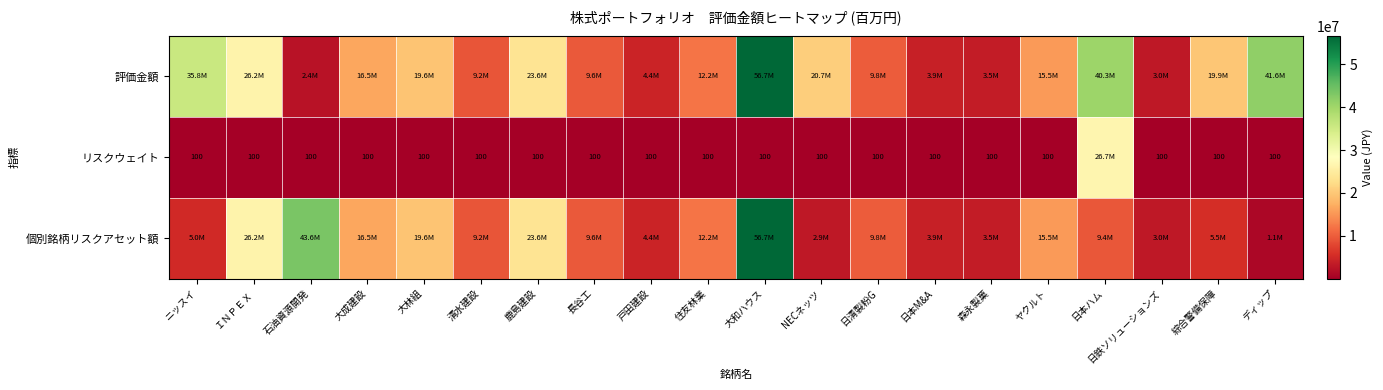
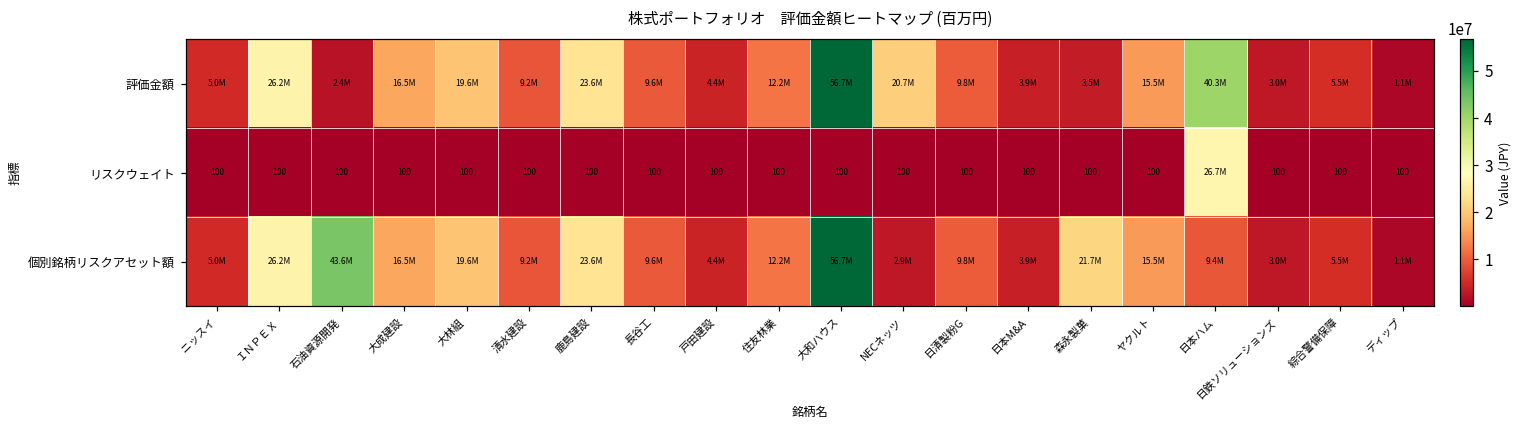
評価金額, ニッスイ: 35.8M -> 5.0M
評価金額, 綜合警備保障: 19.9M -> 5.5M
評価金額, ディップ: 41.6M -> 1.1M
個別銘柄リスクアセット額, 森永製菓: 3.5M -> 21.7M
